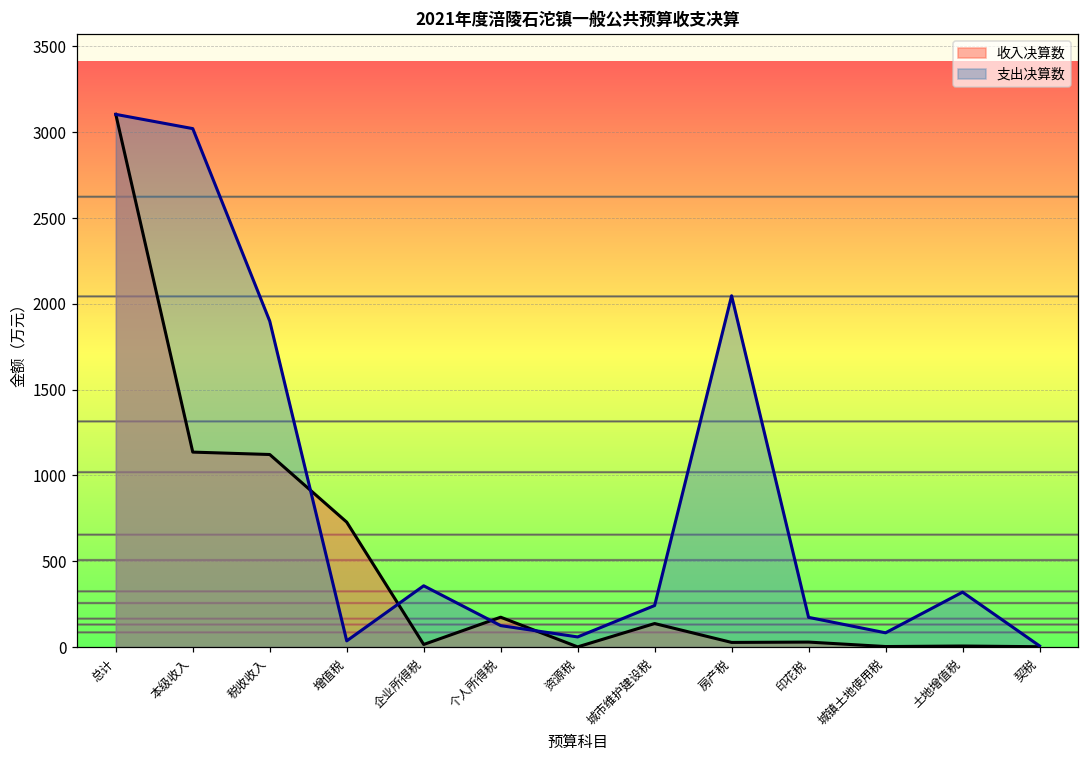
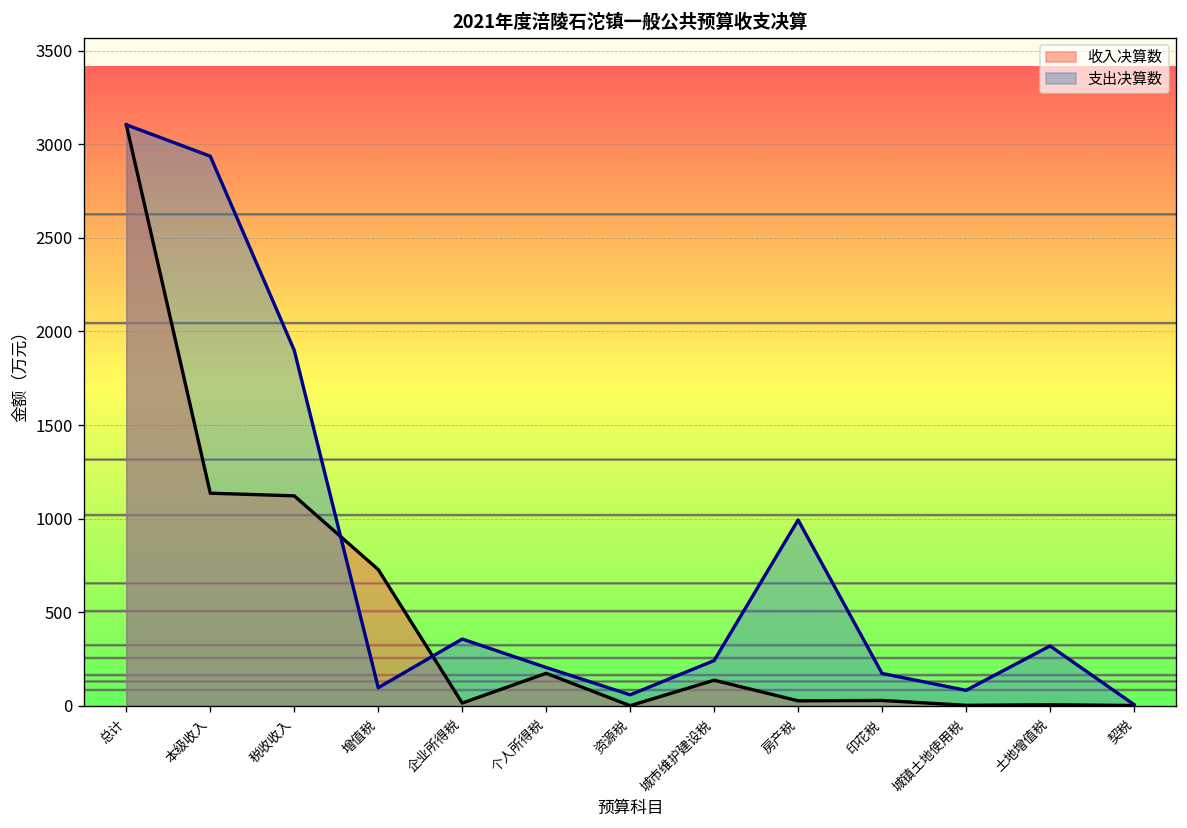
支出决算数, 本级收入: 3020 -> 2940
支出决算数, 增值税: 40 -> 100
支出决算数, 个人所得税: 130 -> 210
支出决算数, 房产税: 2050 -> 990
